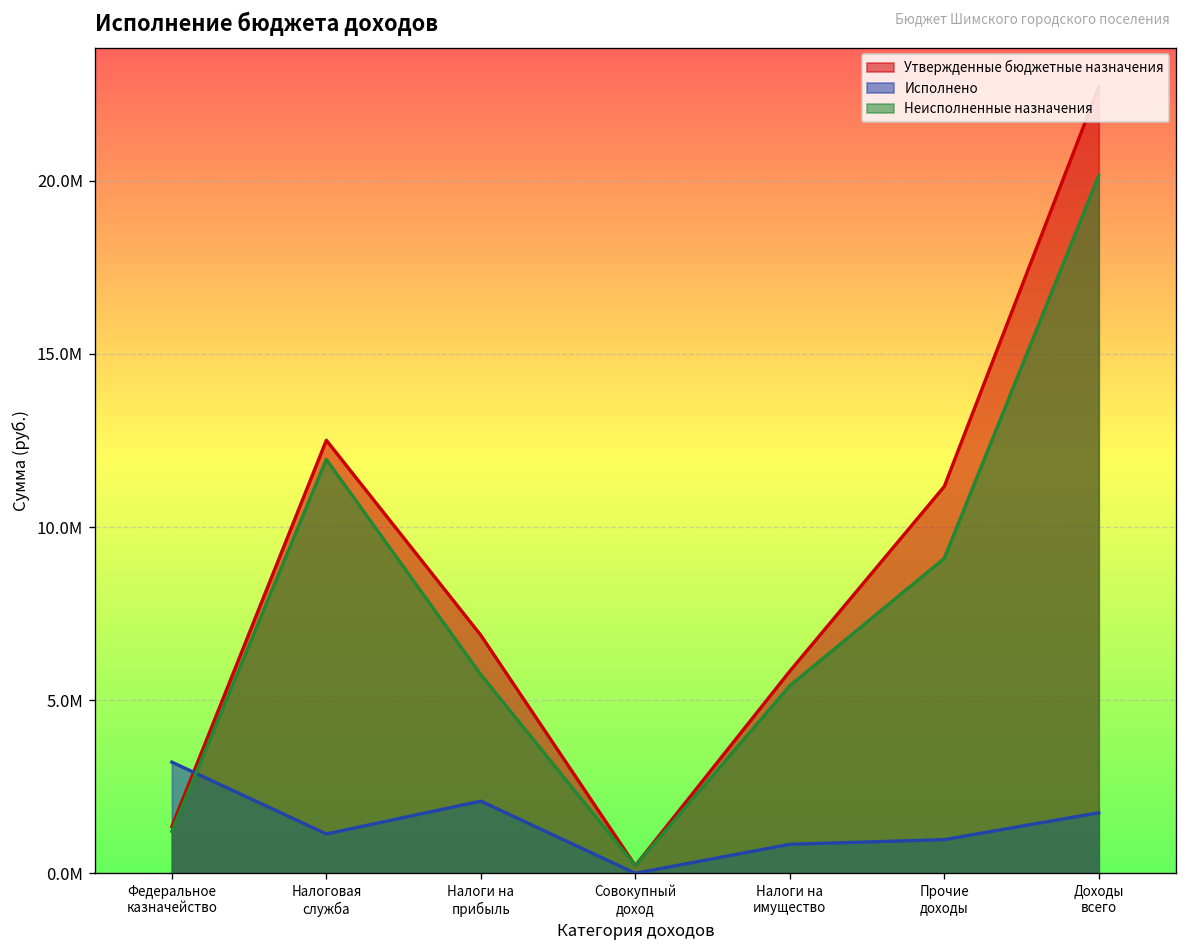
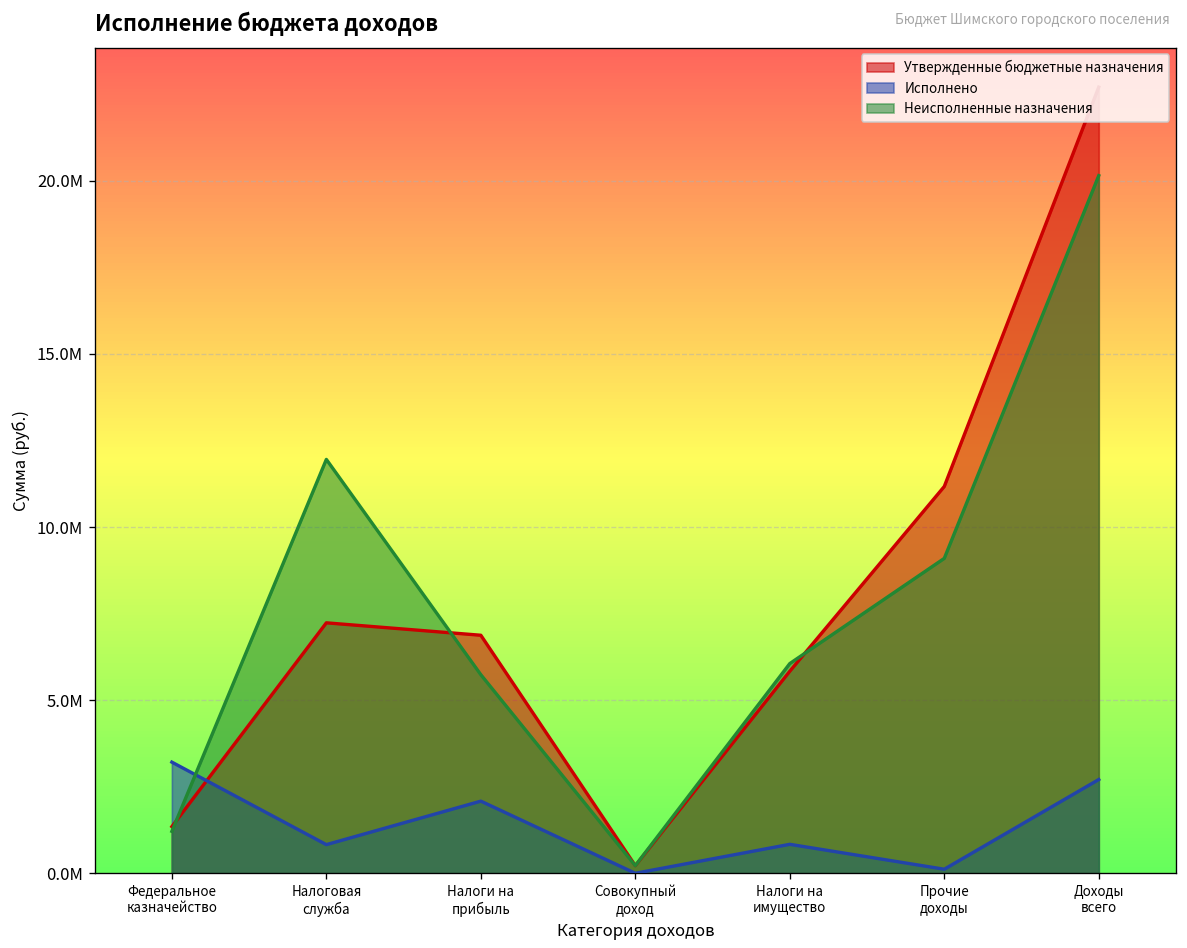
Утвержденные бюджетные назначения, Налоговая служба: 12.5М -> 7.2М
Исполнено, Налоговая служба: 1.1М -> 0.8М
Неисполненные назначения, Налоги на имущество: 5.4М -> 6.1М
Исполнено, Прочие доходы: 1.0М -> 0.1М
Исполнено, Доходы всего: 1.7М -> 2.7М
